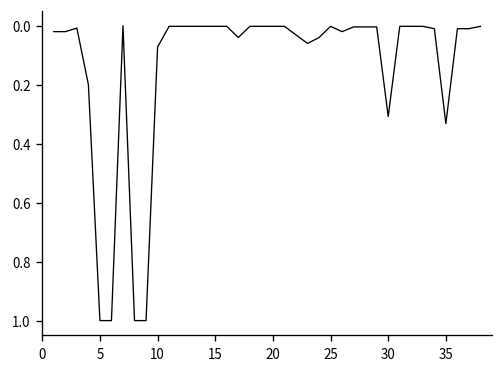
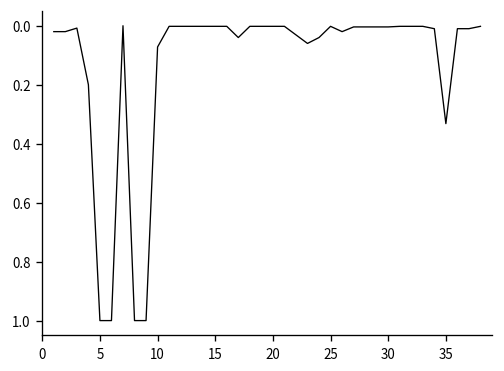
30: 0.31 -> 0.00
